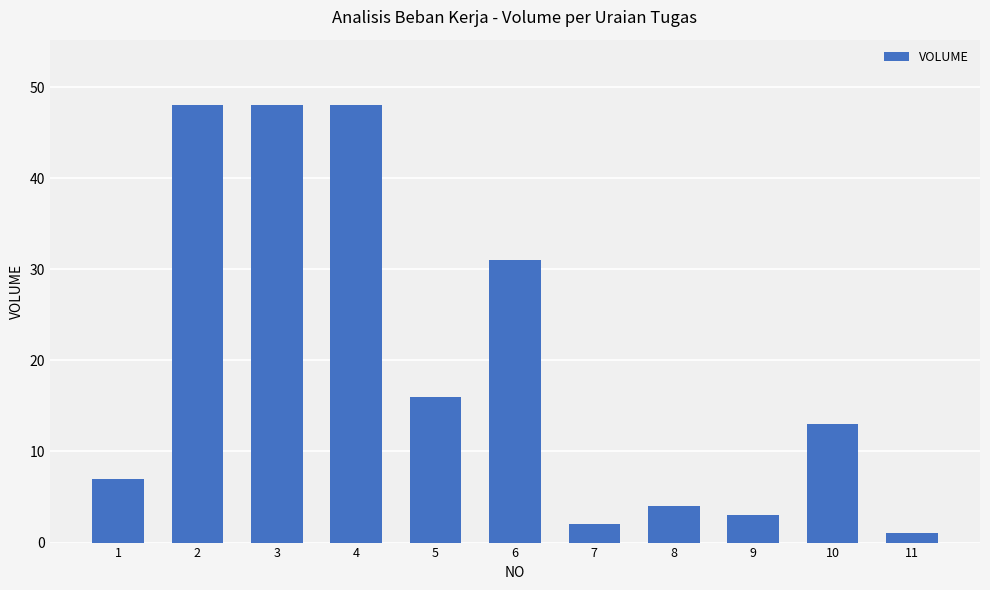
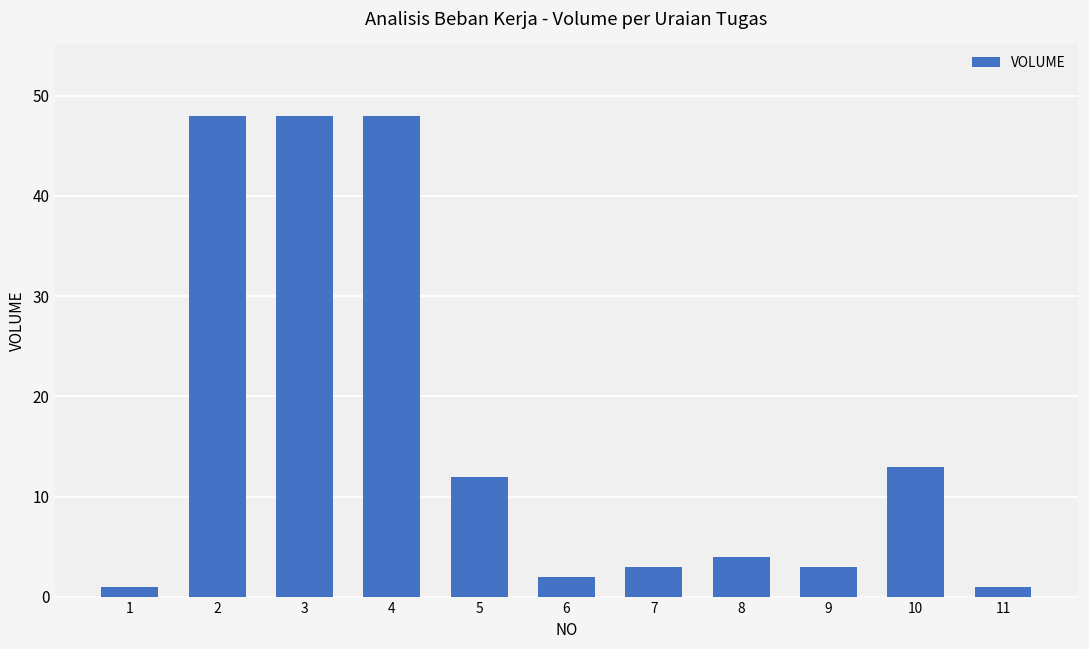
1: 7 -> 1
5: 16 -> 12
6: 31 -> 2
7: 2 -> 3
